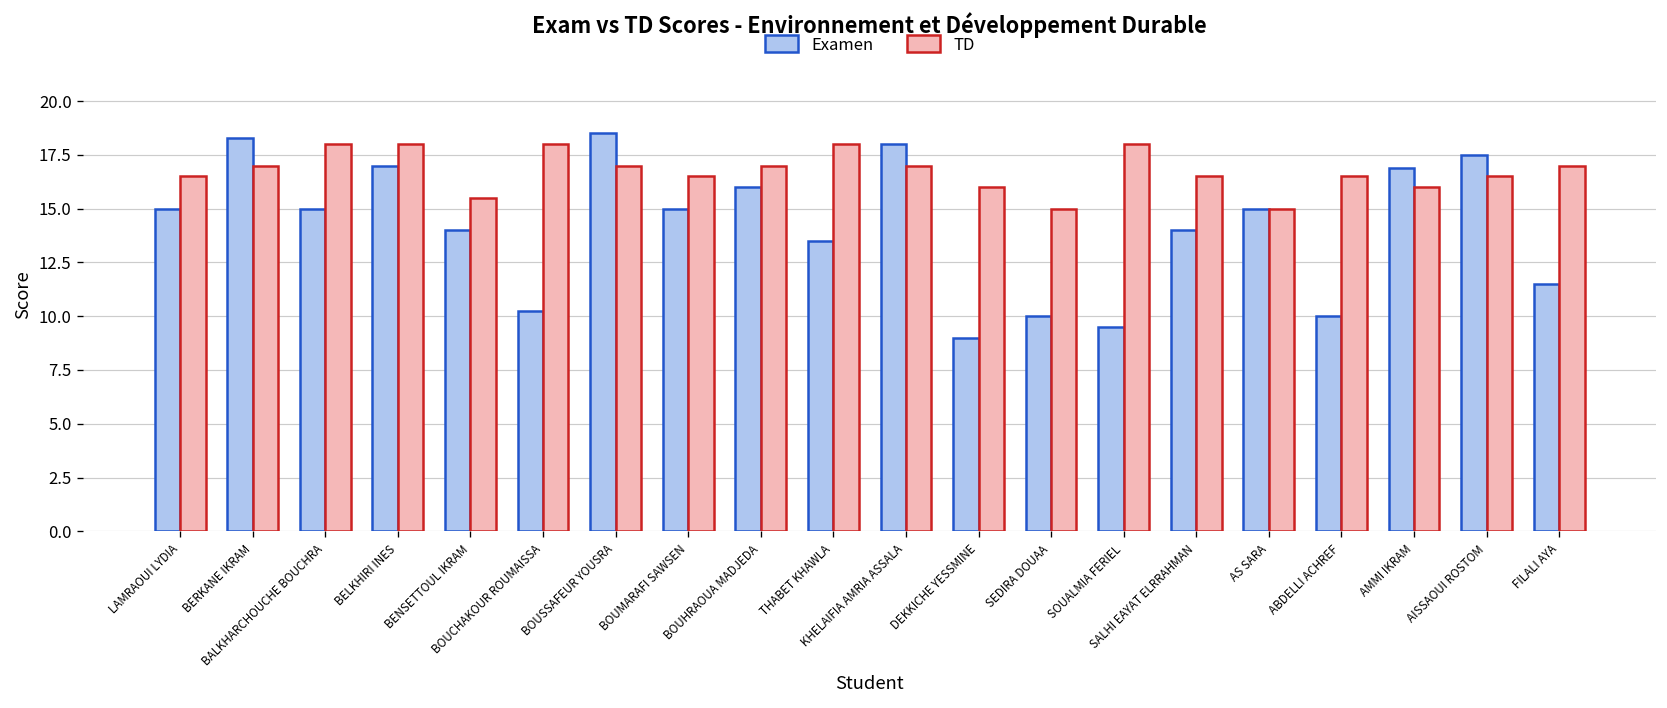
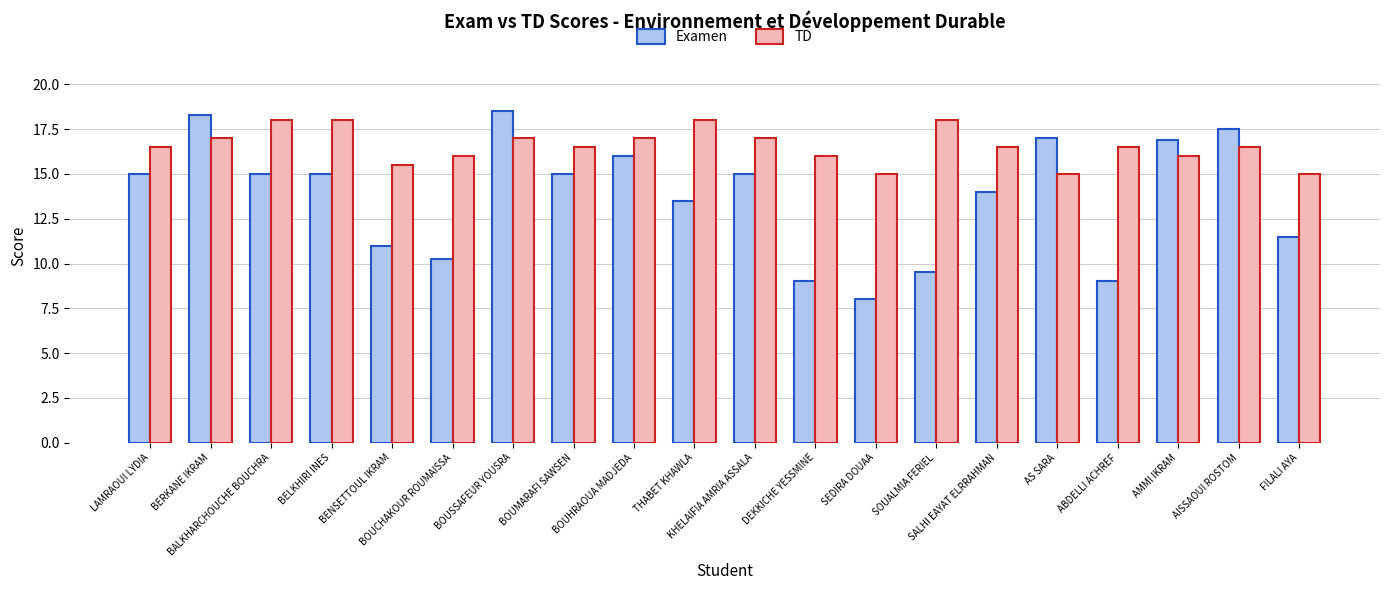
Examen, BELKHIRI INES: 17 -> 15
Examen, BENSETTOUL IKRAM: 14 -> 11
TD, BOUCHAKOUR ROUMAISSA: 18 -> 16
Examen, KHELAIFIA AMRIA ASSALA: 18 -> 15
Examen, SEDIRA DOUAA: 10 -> 8
Examen, AS SARA: 15 -> 17
Examen, ABDELLI ACHREF: 10 -> 9
TD, FILALI AYA: 17 -> 15
